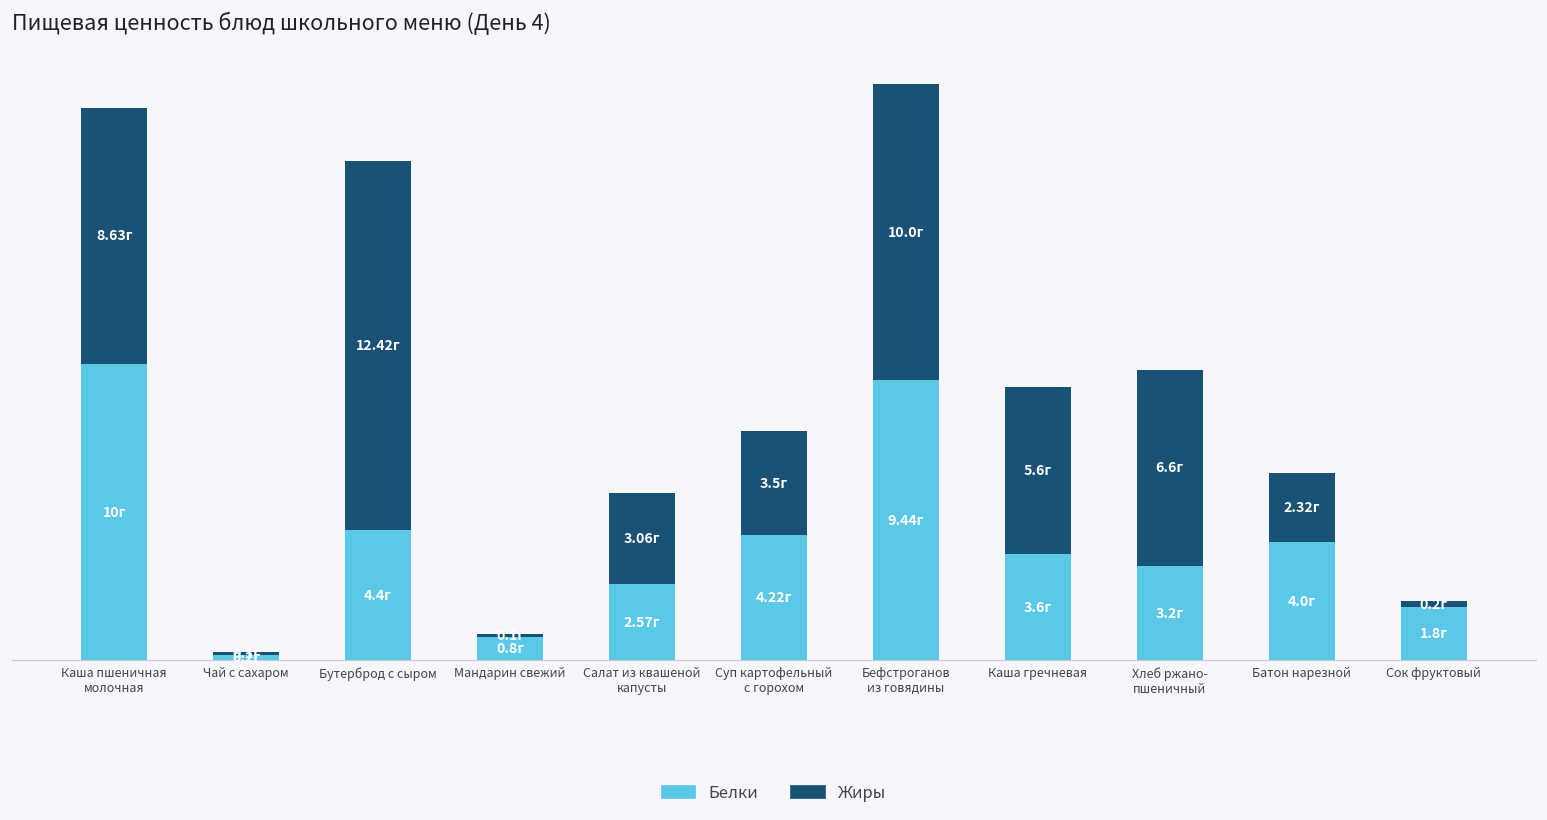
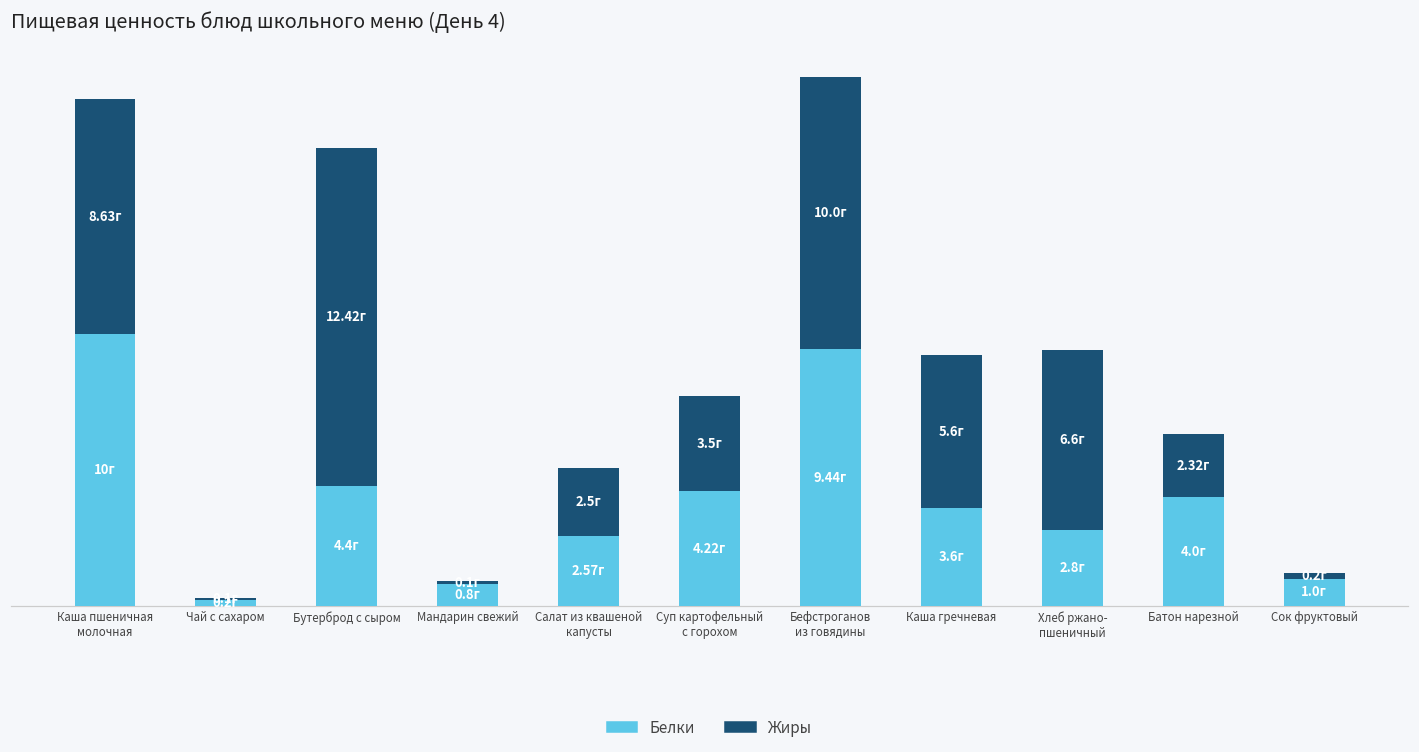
Жиры, Салат из квашеной капусты: 3.06г -> 2.5г
Белки, Хлеб ржано- пшеничный: 3.2г -> 2.8г
Белки, Сок фруктовый: 1.8г -> 1.0г
